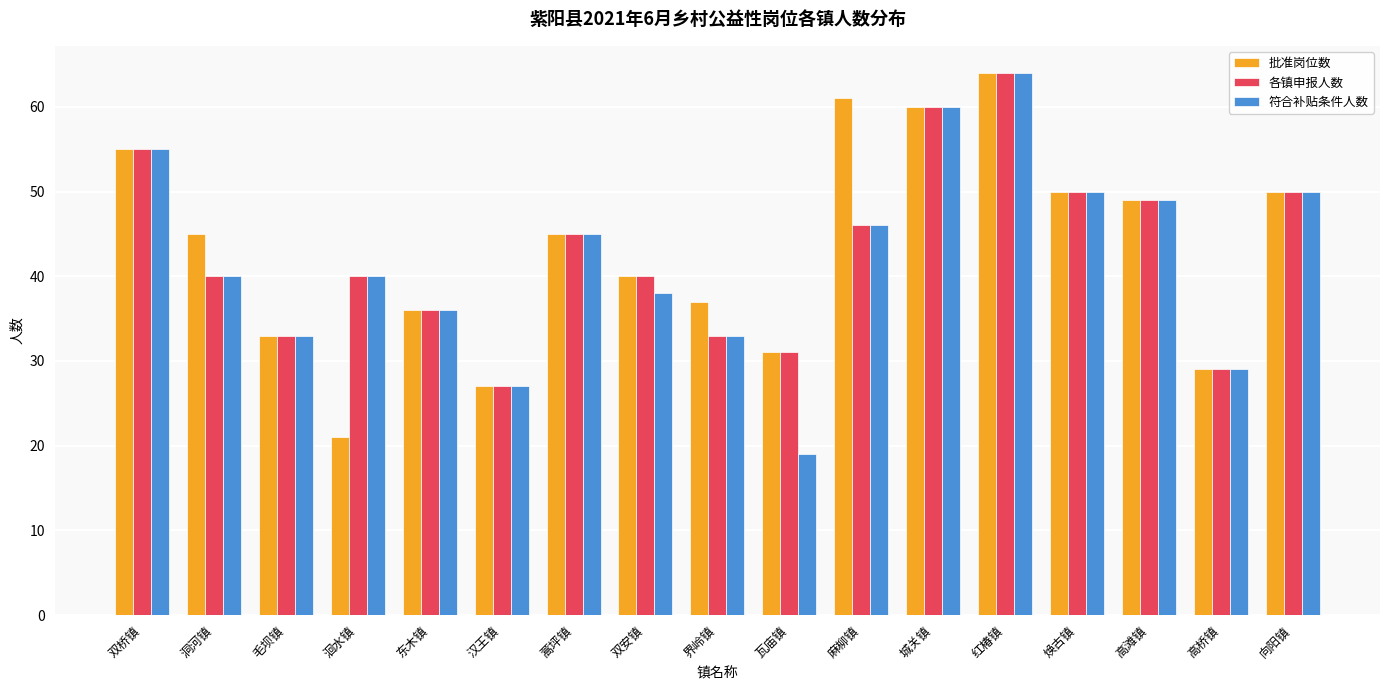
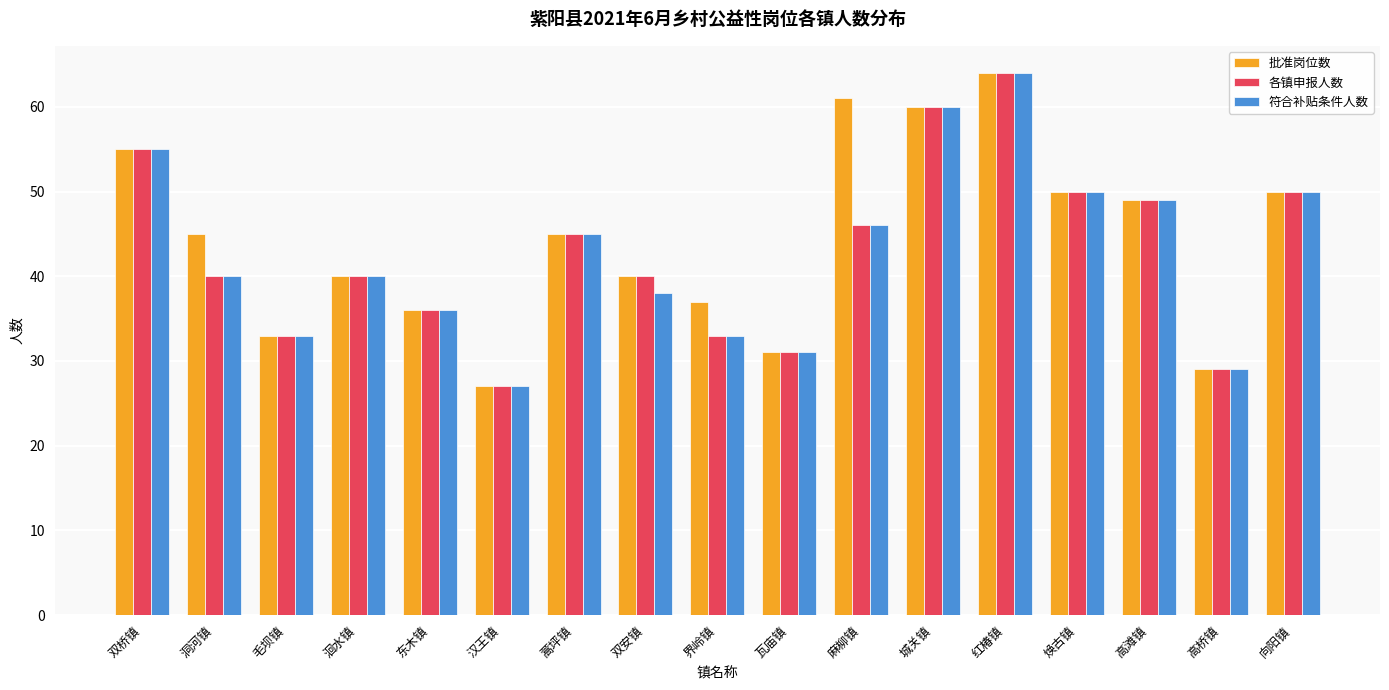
批准岗位数, 洄水镇: 21 -> 40
符合补贴条件人数, 瓦庙镇: 19 -> 31
